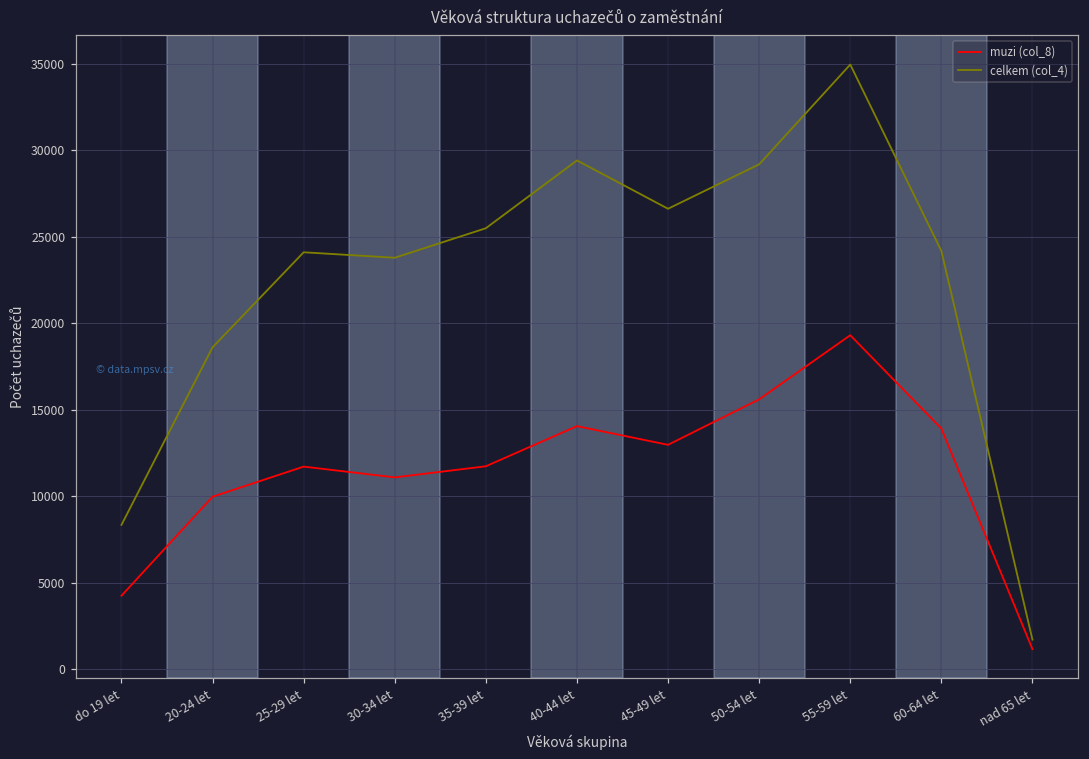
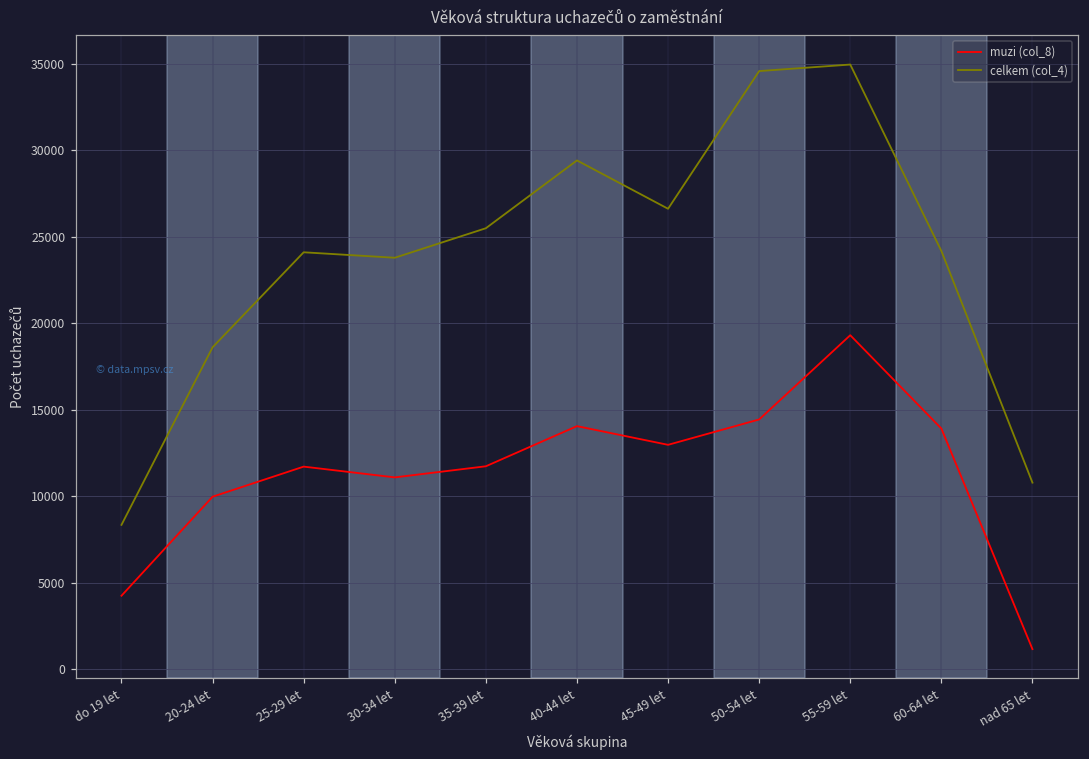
muzi (col_8), 50-54 let: 15600 -> 14400
celkem (col_4), 50-54 let: 29200 -> 34600
celkem (col_4), nad 65 let: 1700 -> 10800
